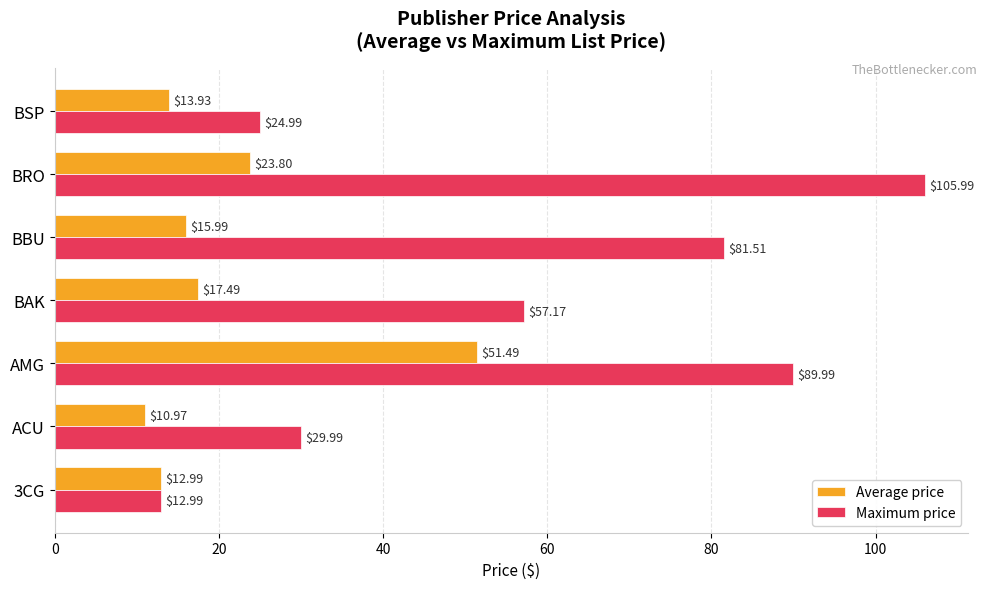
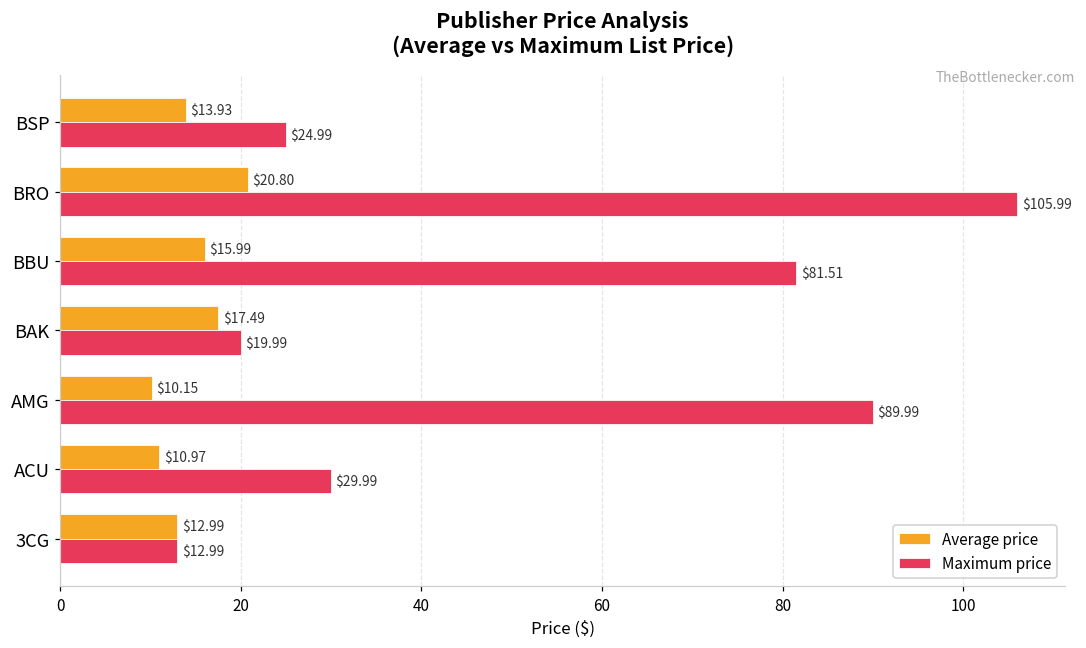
Average price, BRO: $23.80 -> $20.80
Maximum price, BAK: $57.17 -> $19.99
Average price, AMG: $51.49 -> $10.15
